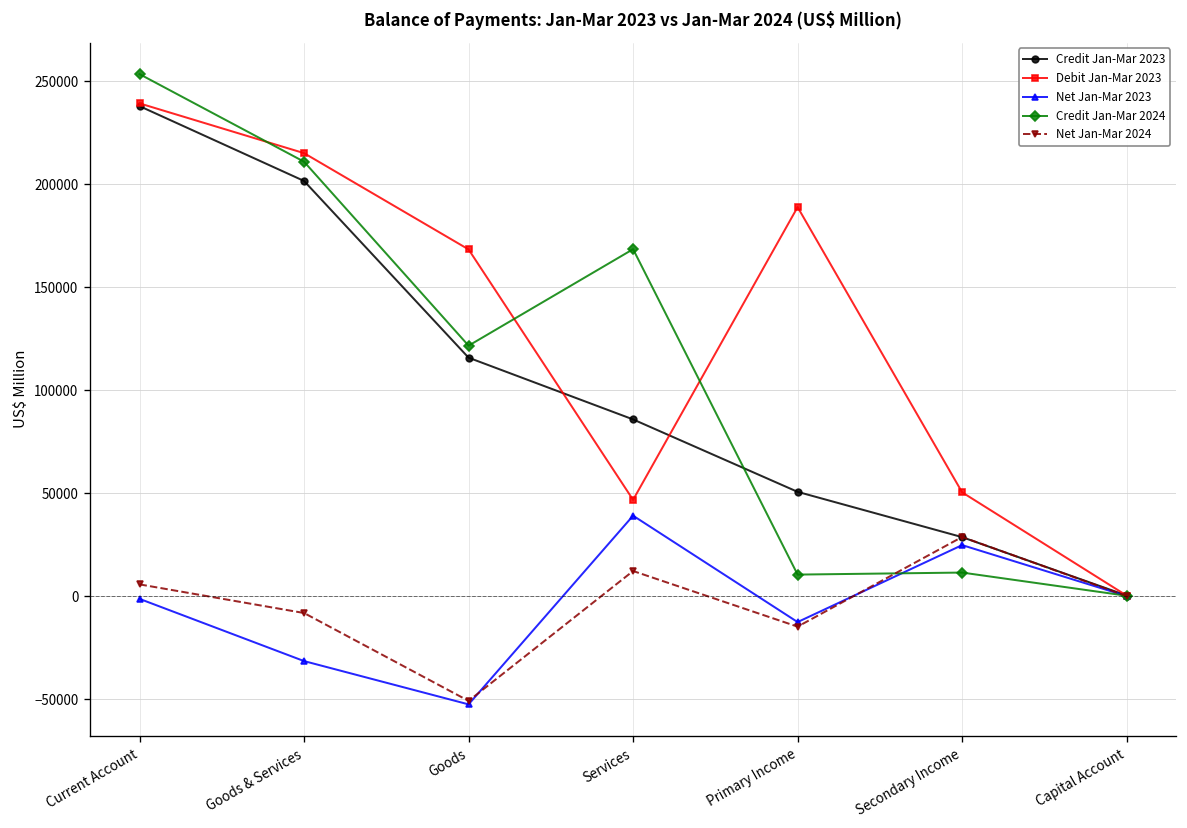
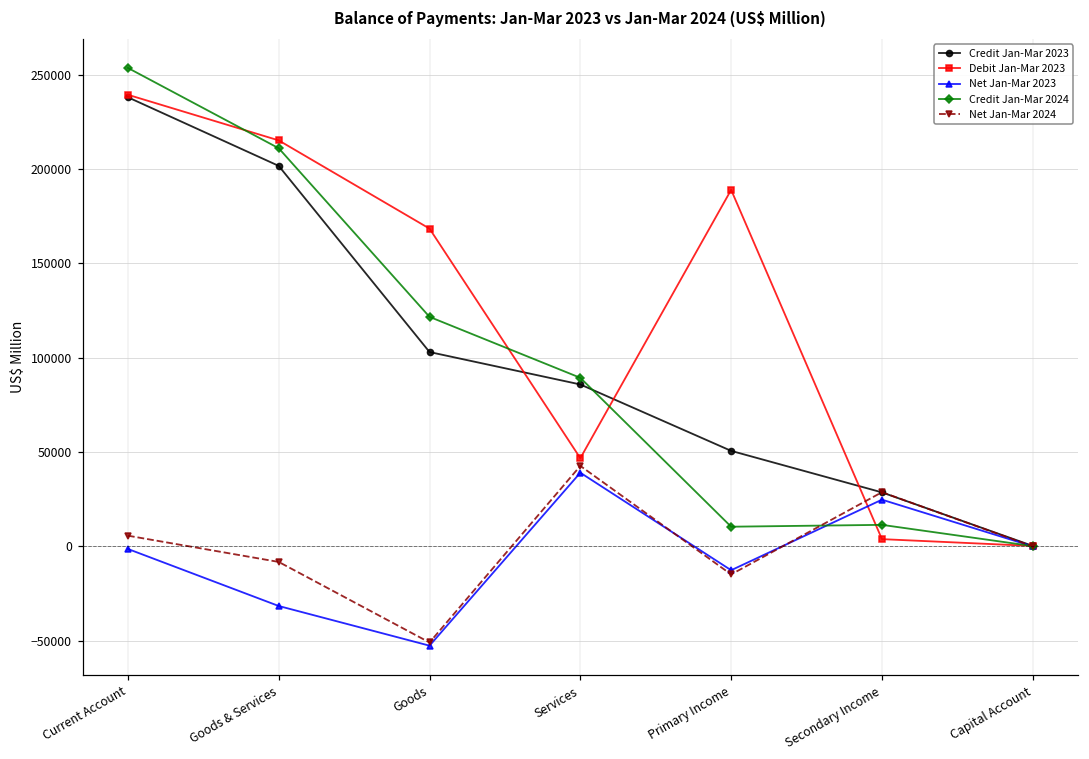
Credit Jan-Mar 2023, Goods: 116000 -> 103000
Credit Jan-Mar 2024, Services: 169000 -> 89000
Net Jan-Mar 2024, Services: 12000 -> 43000
Debit Jan-Mar 2023, Secondary Income: 50000 -> 4000
